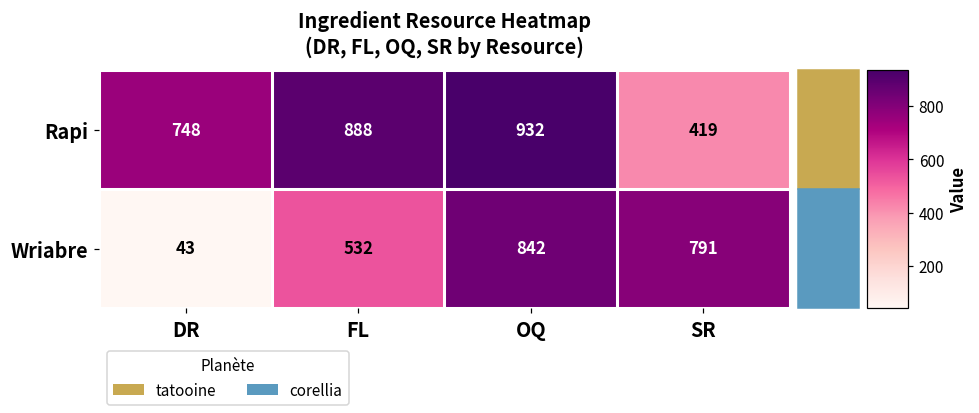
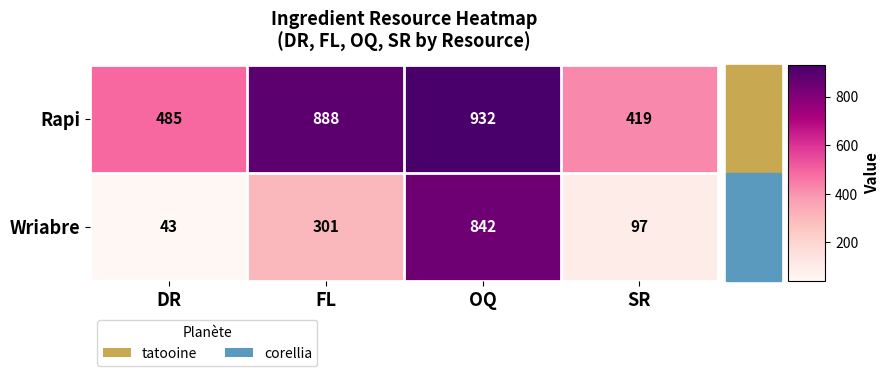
Rapi, DR: 748 -> 485
Wriabre, FL: 532 -> 301
Wriabre, SR: 791 -> 97
